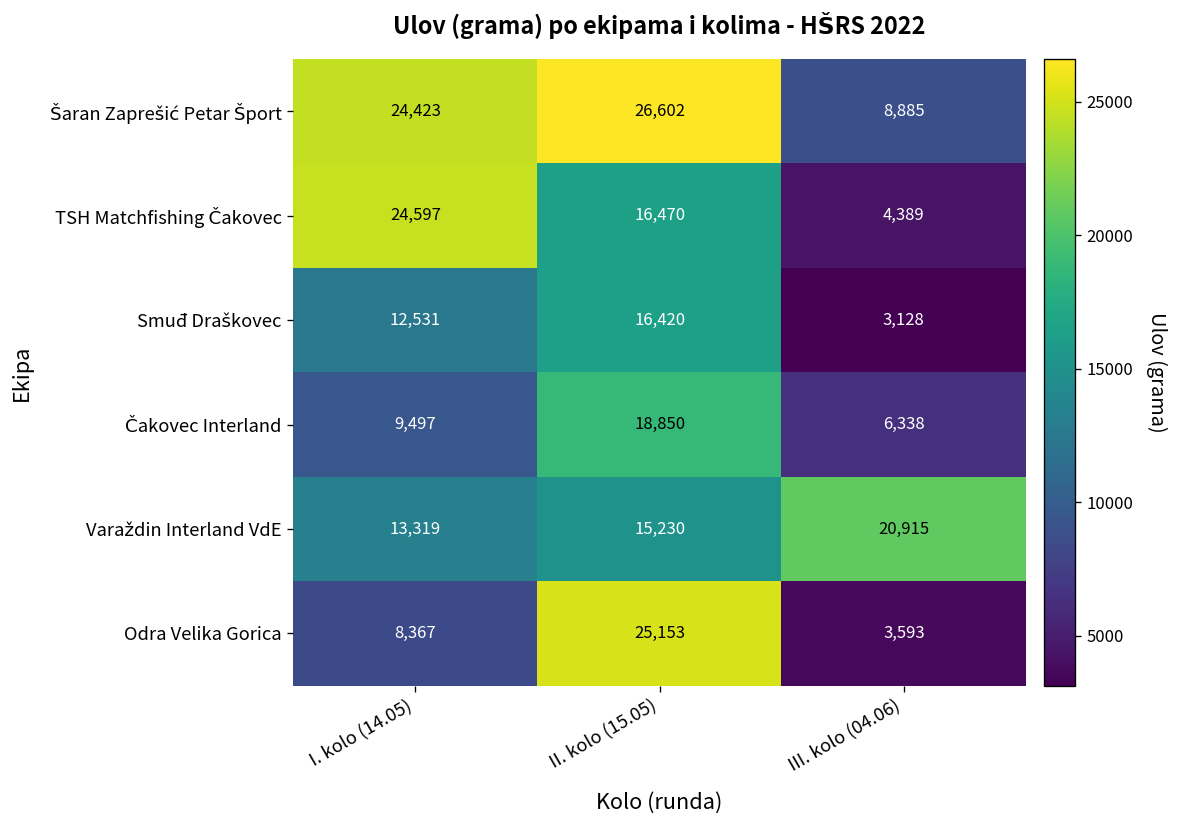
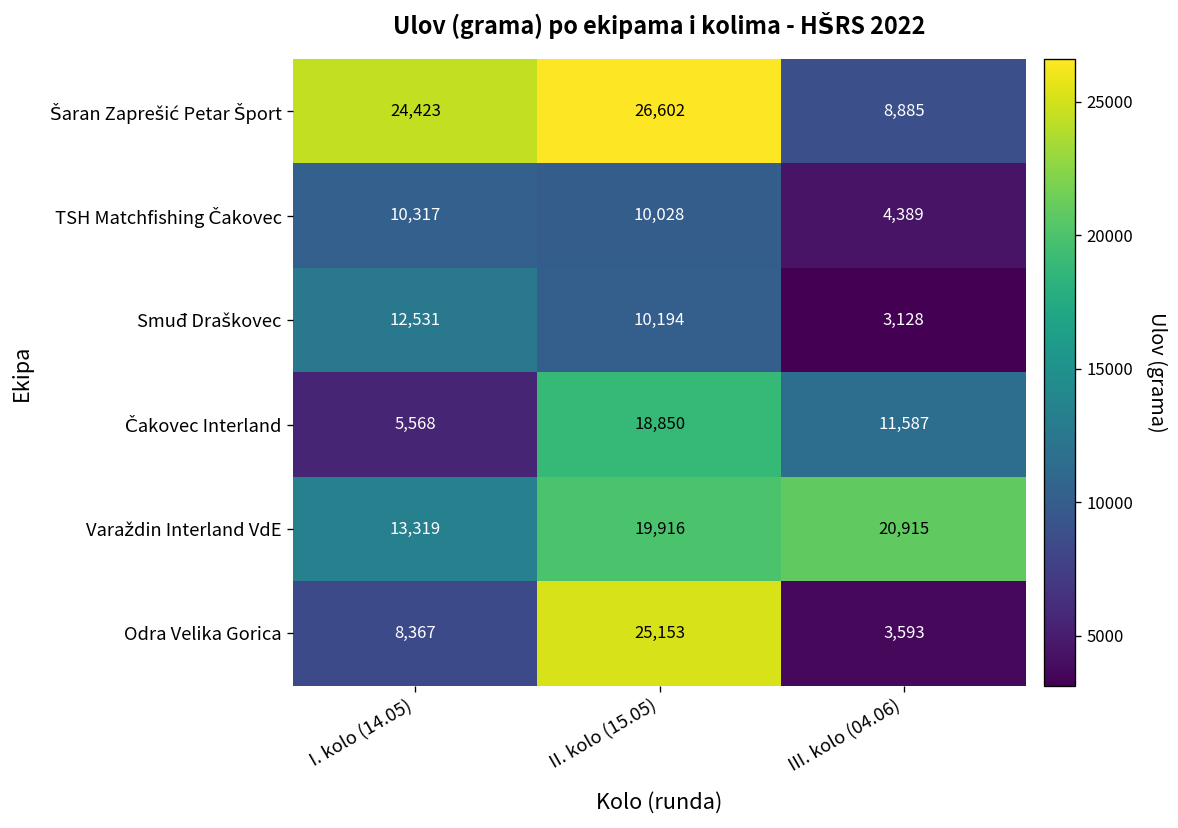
TSH Matchfishing Čakovec, I. kolo (14.05): 24,597 -> 10,317
TSH Matchfishing Čakovec, II. kolo (15.05): 16,470 -> 10,028
Smuđ Draškovec, II. kolo (15.05): 16,420 -> 10,194
Čakovec Interland, I. kolo (14.05): 9,497 -> 5,568
Čakovec Interland, III. kolo (04.06): 6,338 -> 11,587
Varaždin Interland VdE, II. kolo (15.05): 15,230 -> 19,916
